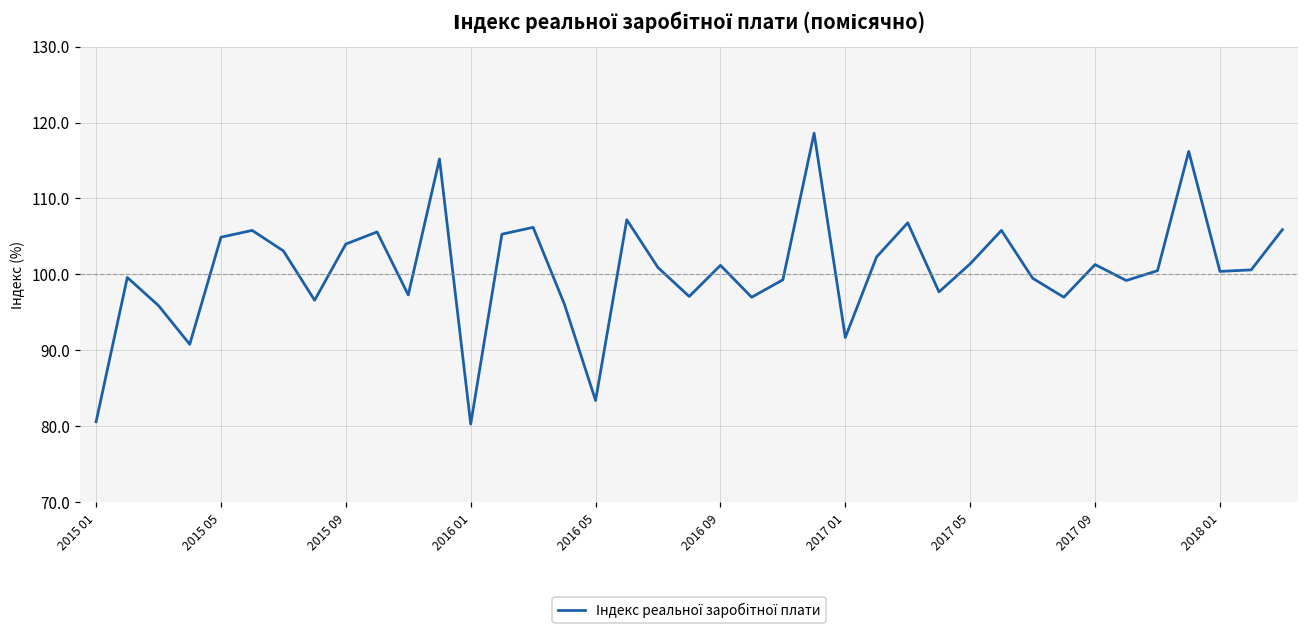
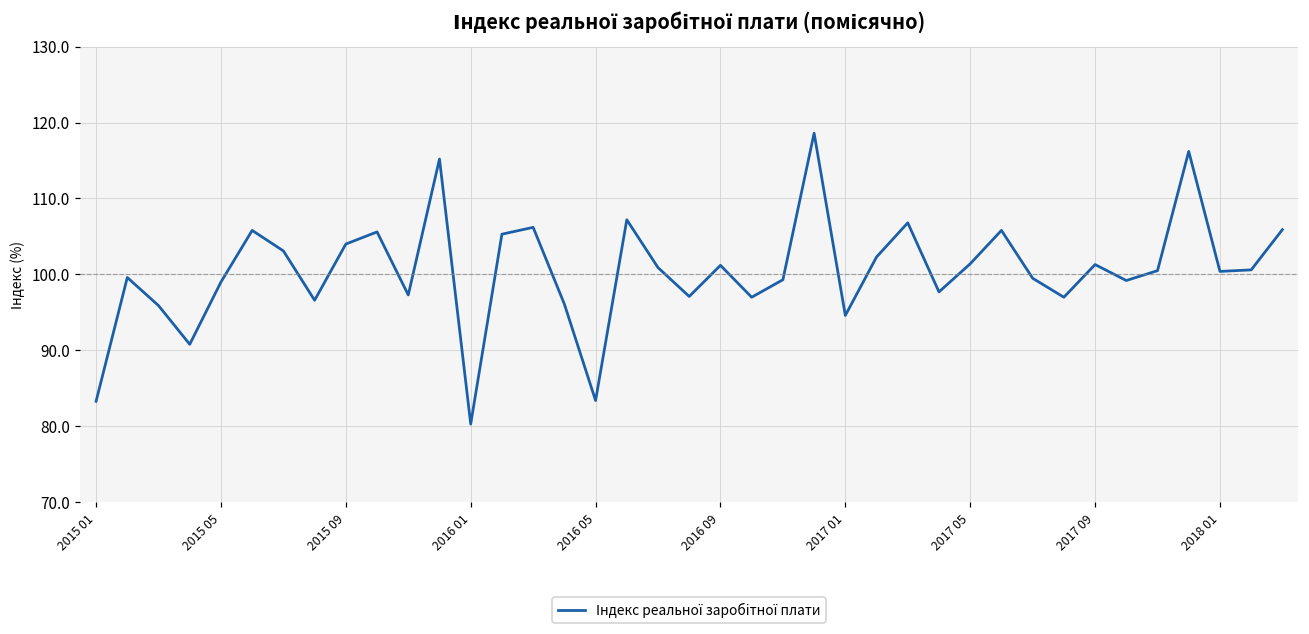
2015 01: 81 -> 83
2015 05: 105 -> 99
2017 01: 92 -> 95
